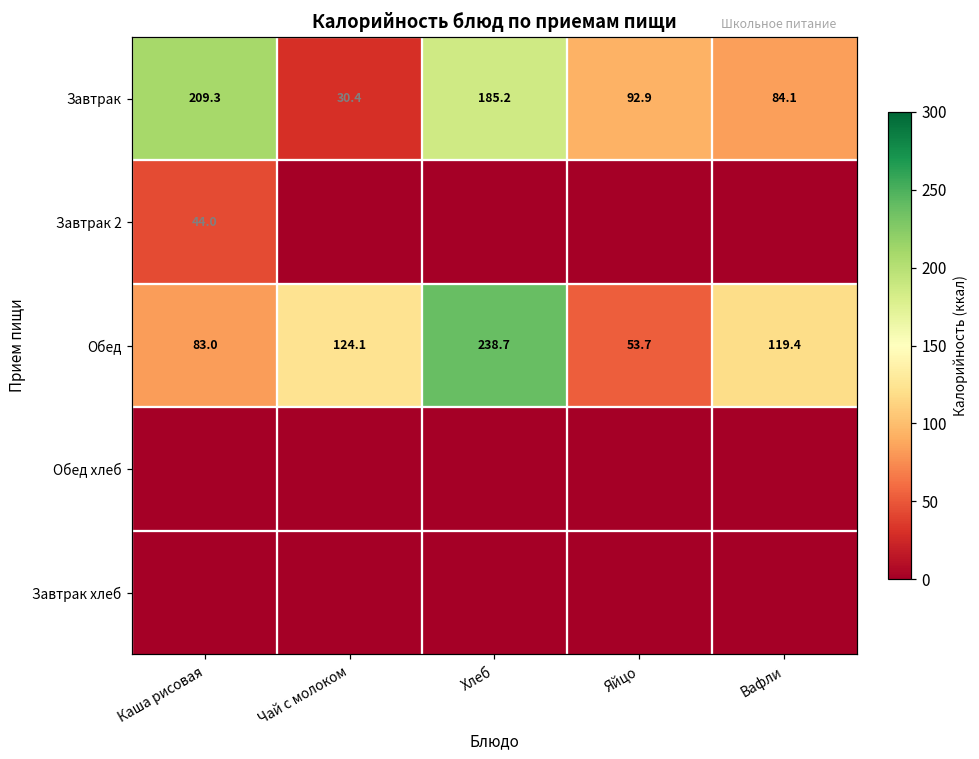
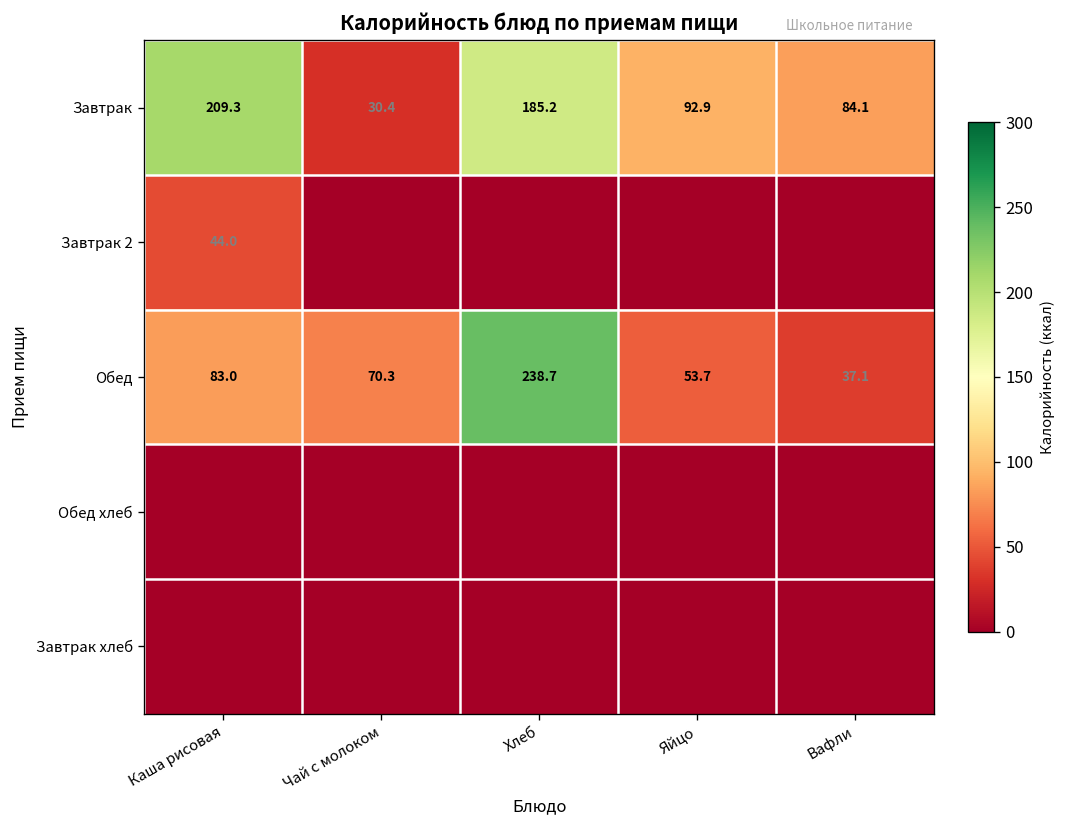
Обед, Чай с молоком: 124.1 -> 70.3
Обед, Вафли: 119.4 -> 37.1
